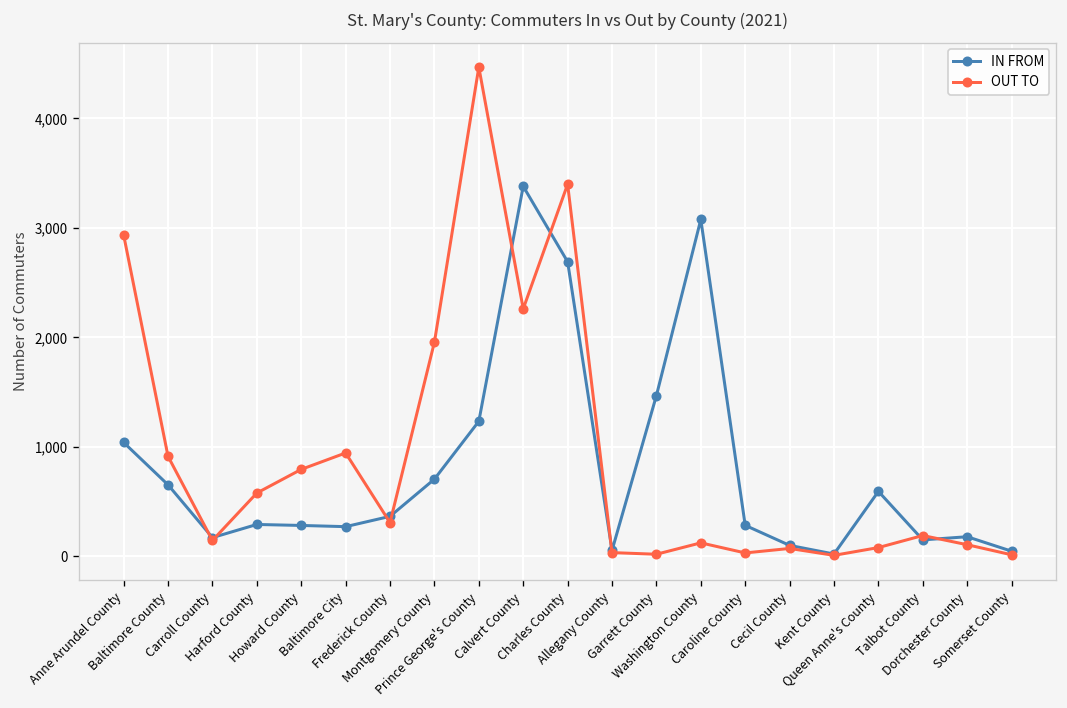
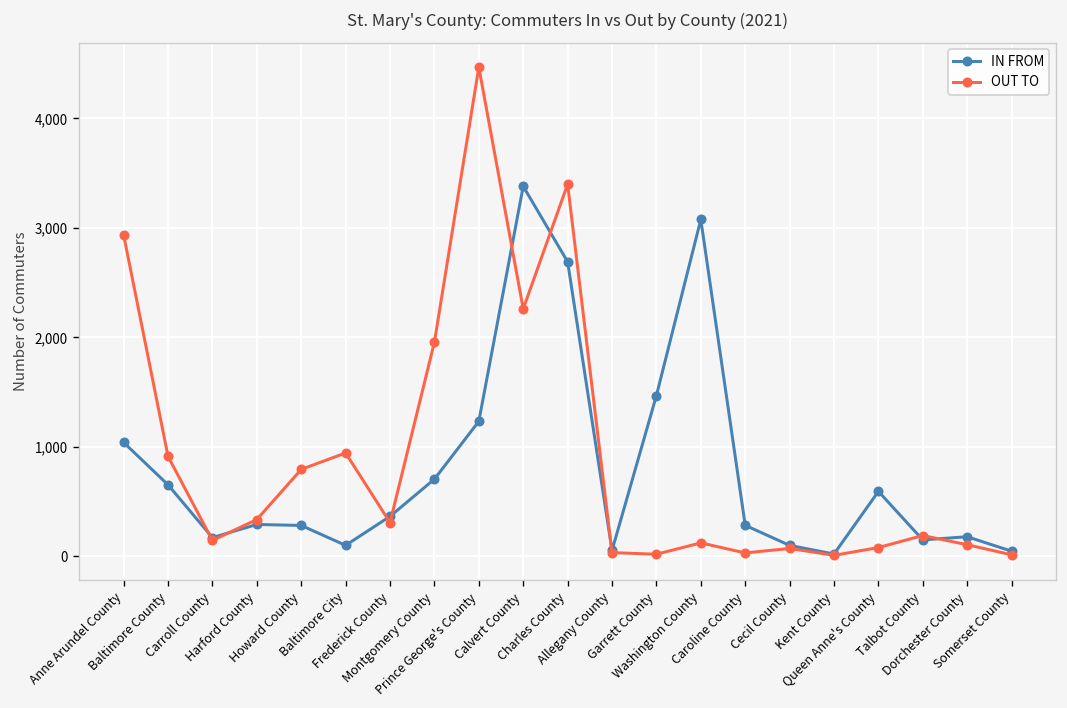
OUT TO, Harford County: 600 -> 300
IN FROM, Baltimore City: 300 -> 100
